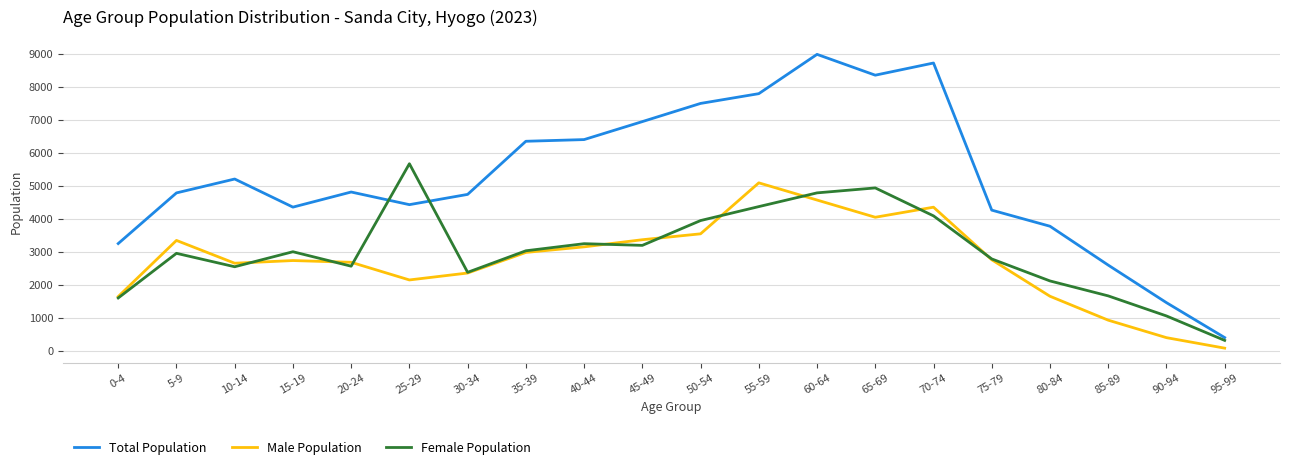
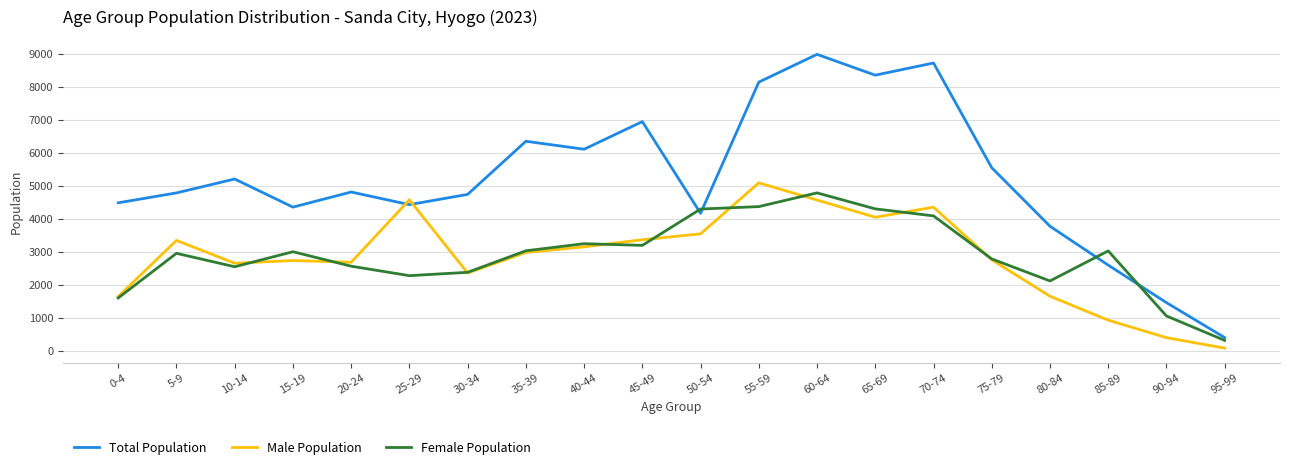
Total Population, 0-4: 3300 -> 4500
Male Population, 25-29: 2200 -> 4600
Female Population, 25-29: 5700 -> 2300
Total Population, 40-44: 6400 -> 6100
Total Population, 50-54: 7500 -> 4200
Female Population, 50-54: 4000 -> 4300
Total Population, 55-59: 7800 -> 8100
Female Population, 65-69: 4900 -> 4300
Total Population, 75-79: 4300 -> 5600
Female Population, 85-89: 1700 -> 3000
